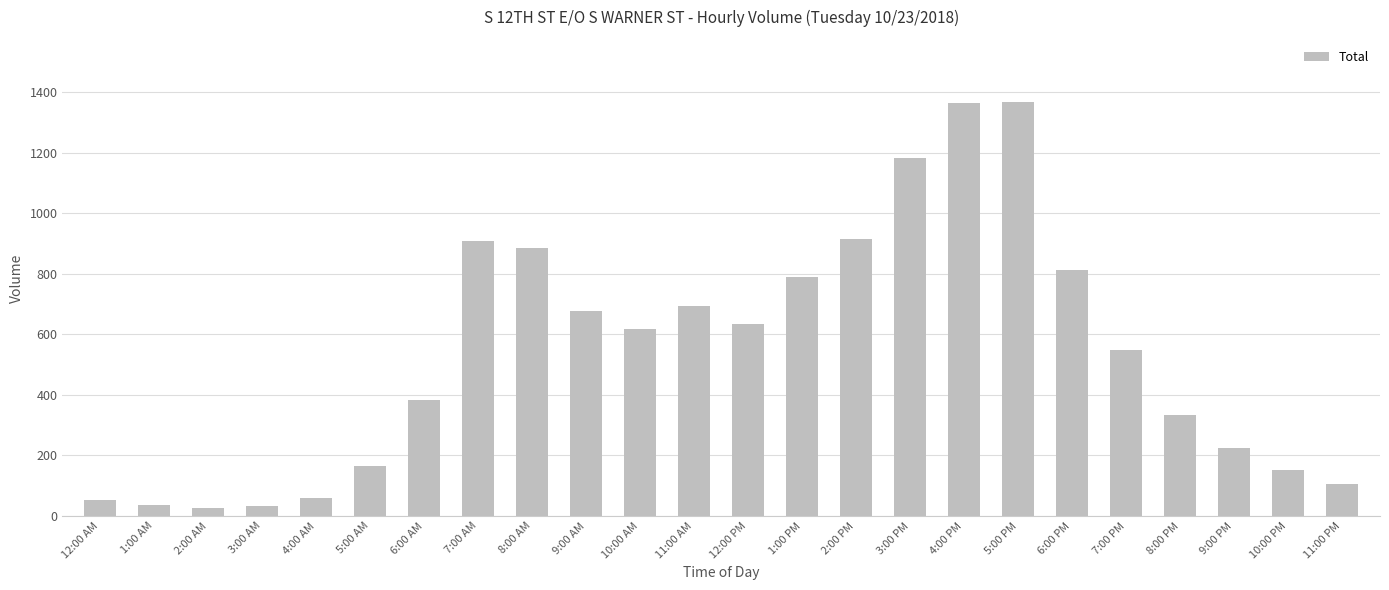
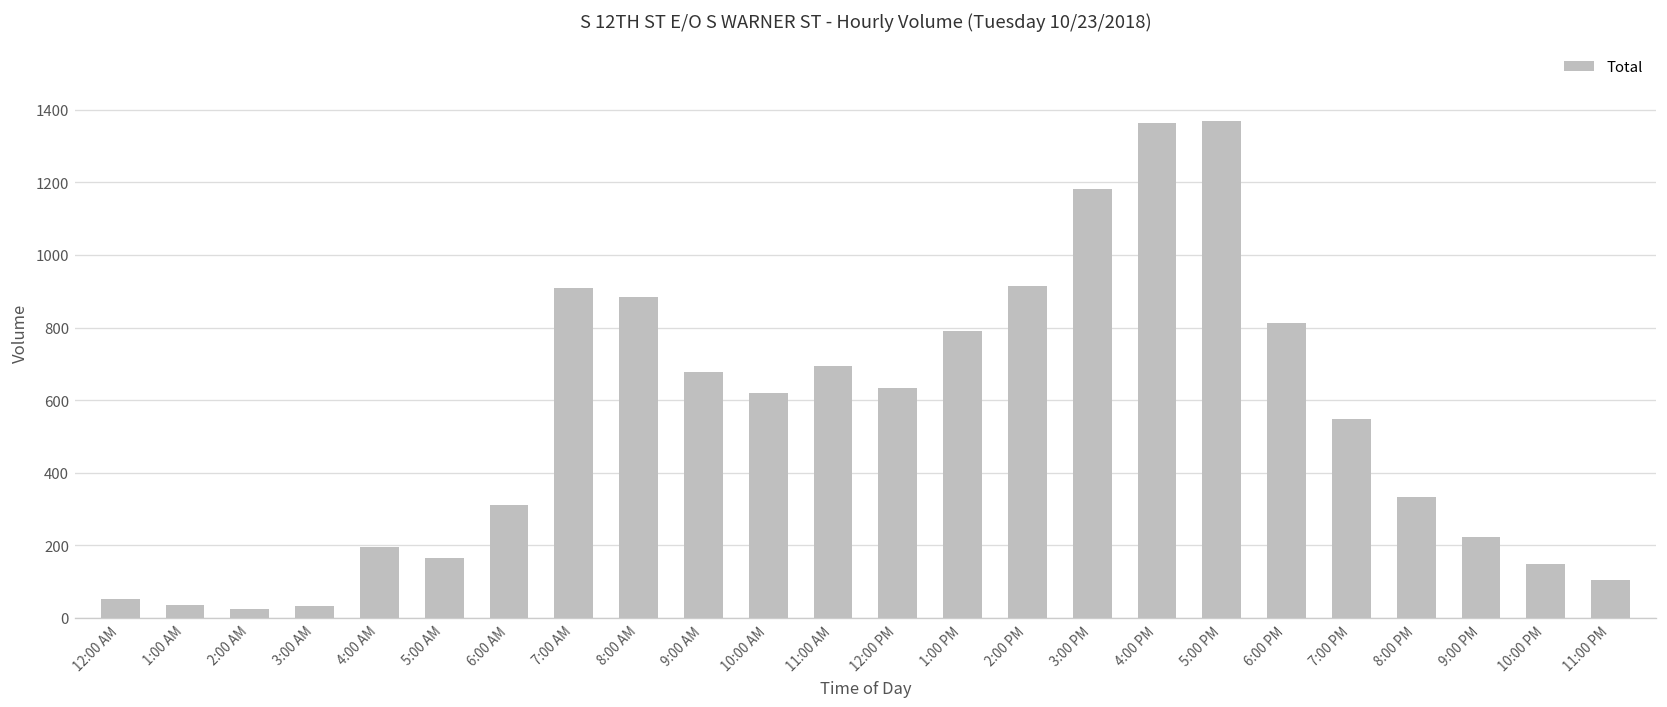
4:00 AM: 60 -> 200
6:00 AM: 380 -> 310
